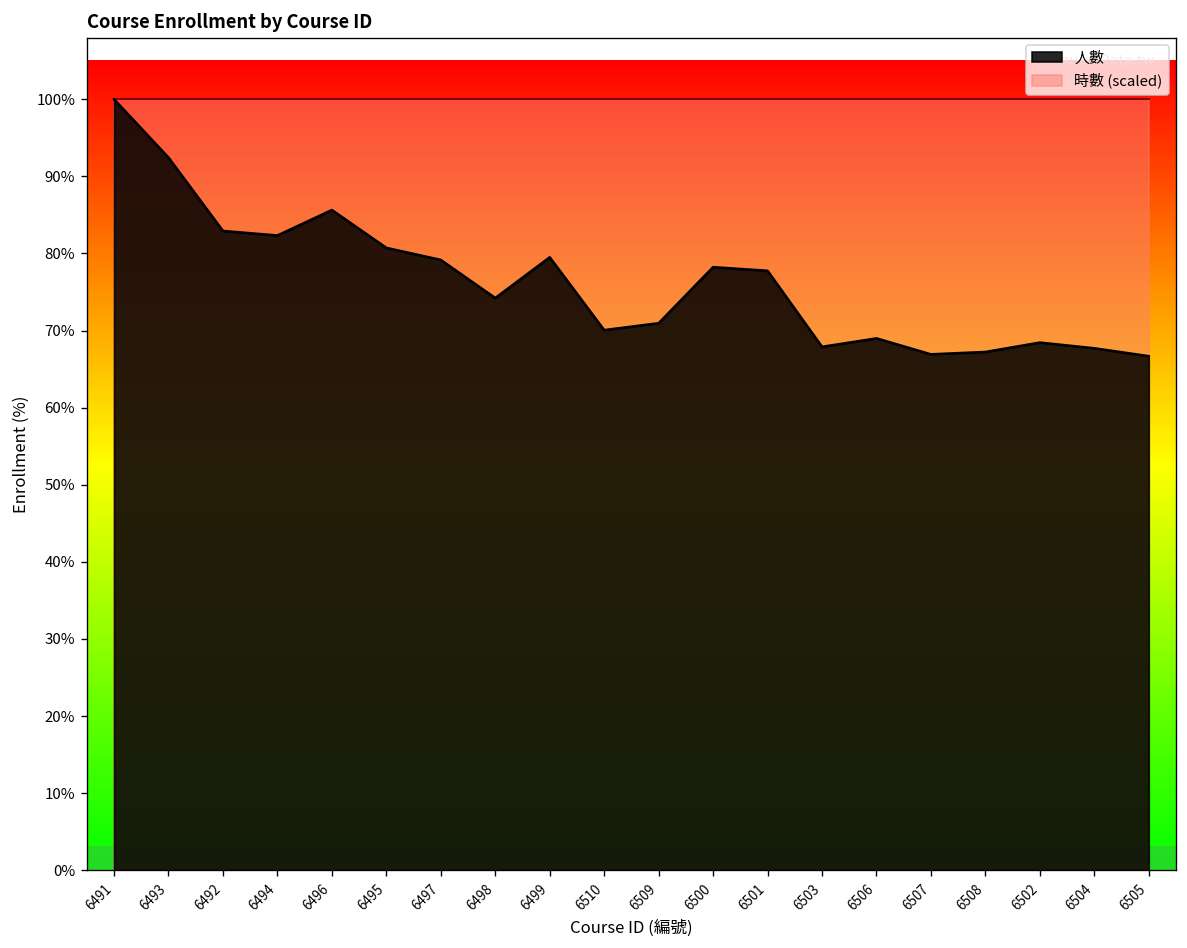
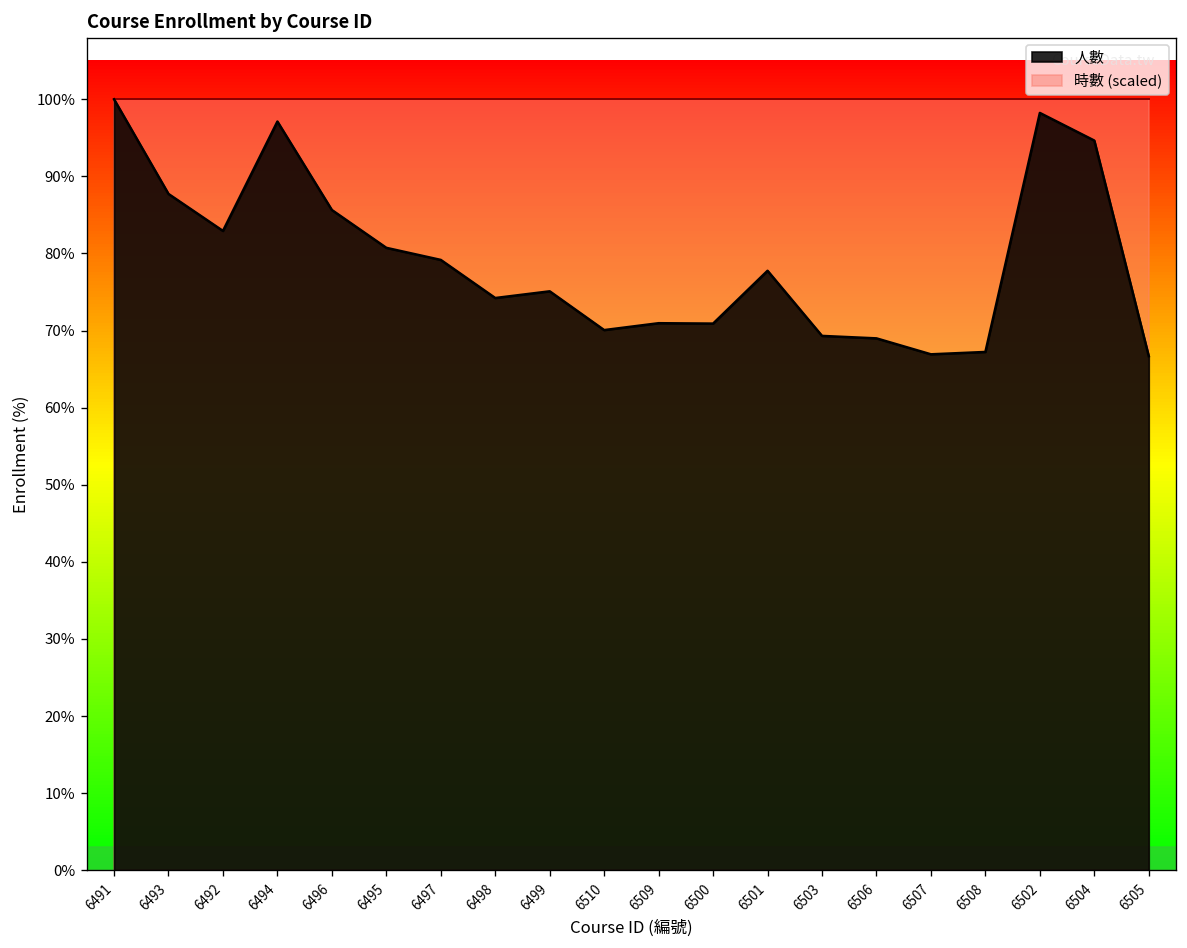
人數, 6493: 92% -> 88%
人數, 6494: 82% -> 97%
人數, 6499: 80% -> 75%
人數, 6500: 78% -> 71%
人數, 6503: 68% -> 69%
人數, 6502: 68% -> 98%
人數, 6504: 68% -> 95%
